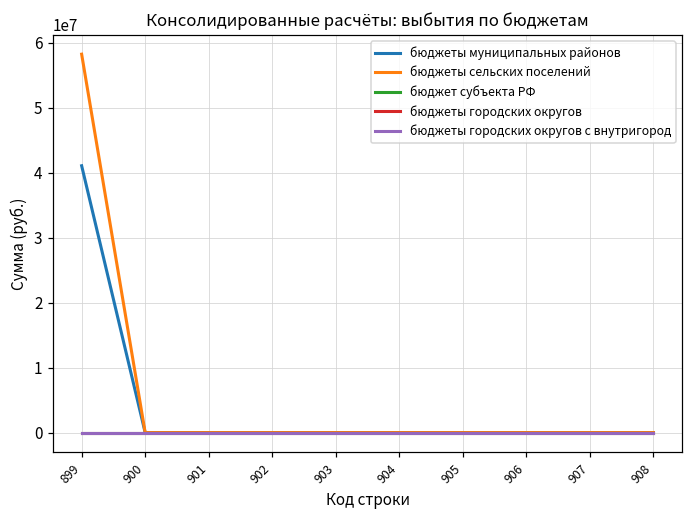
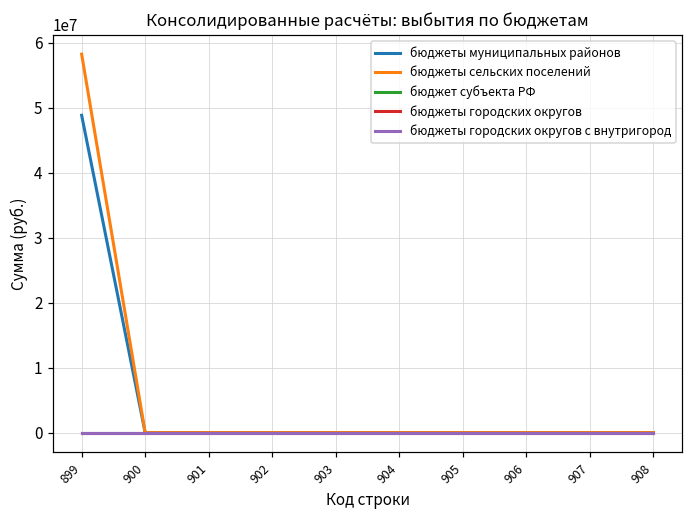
бюджеты муниципальных районов, 899: 41000000 -> 49000000
